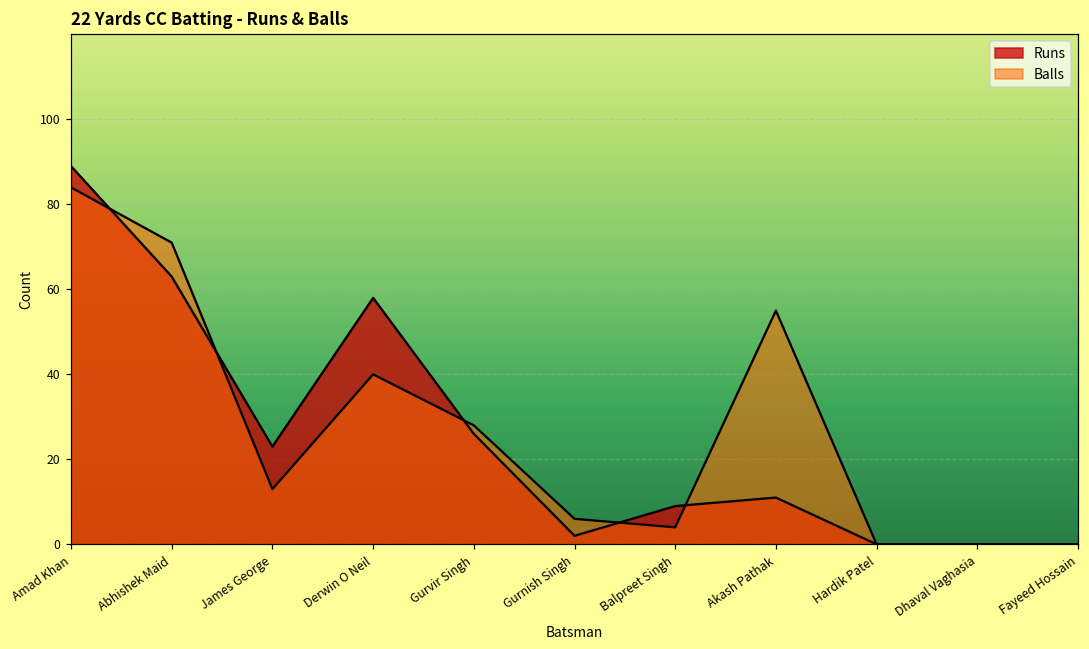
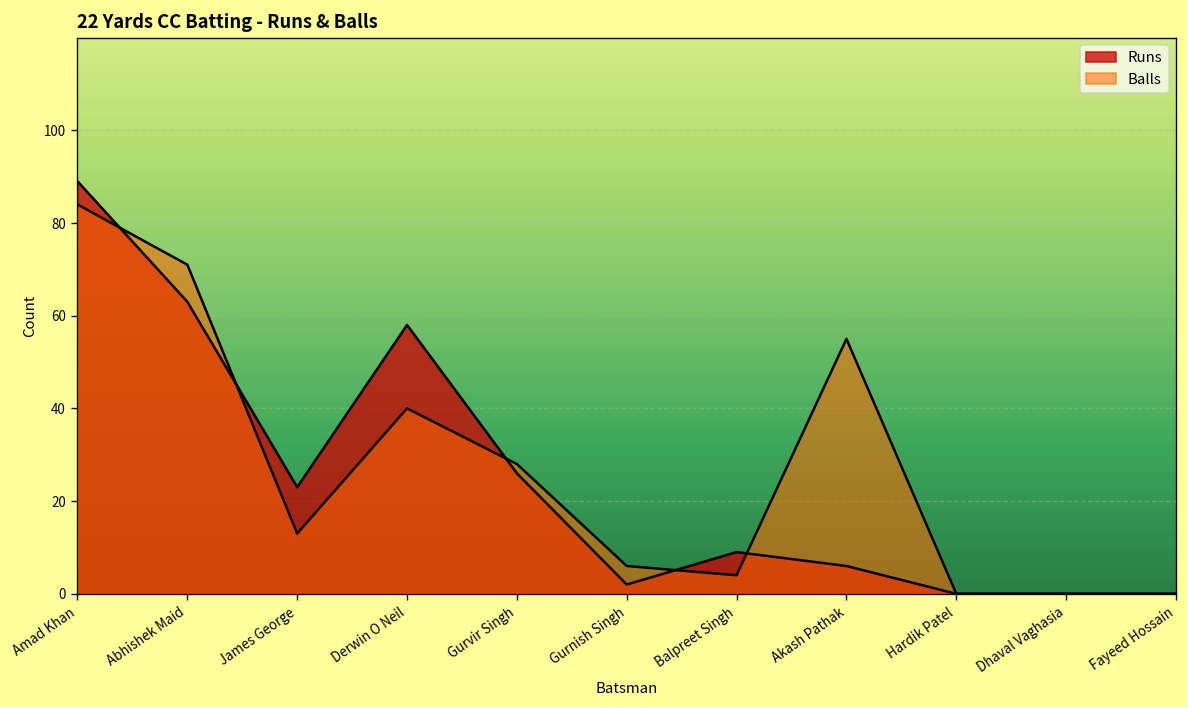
Runs, Akash Pathak: 11 -> 6
